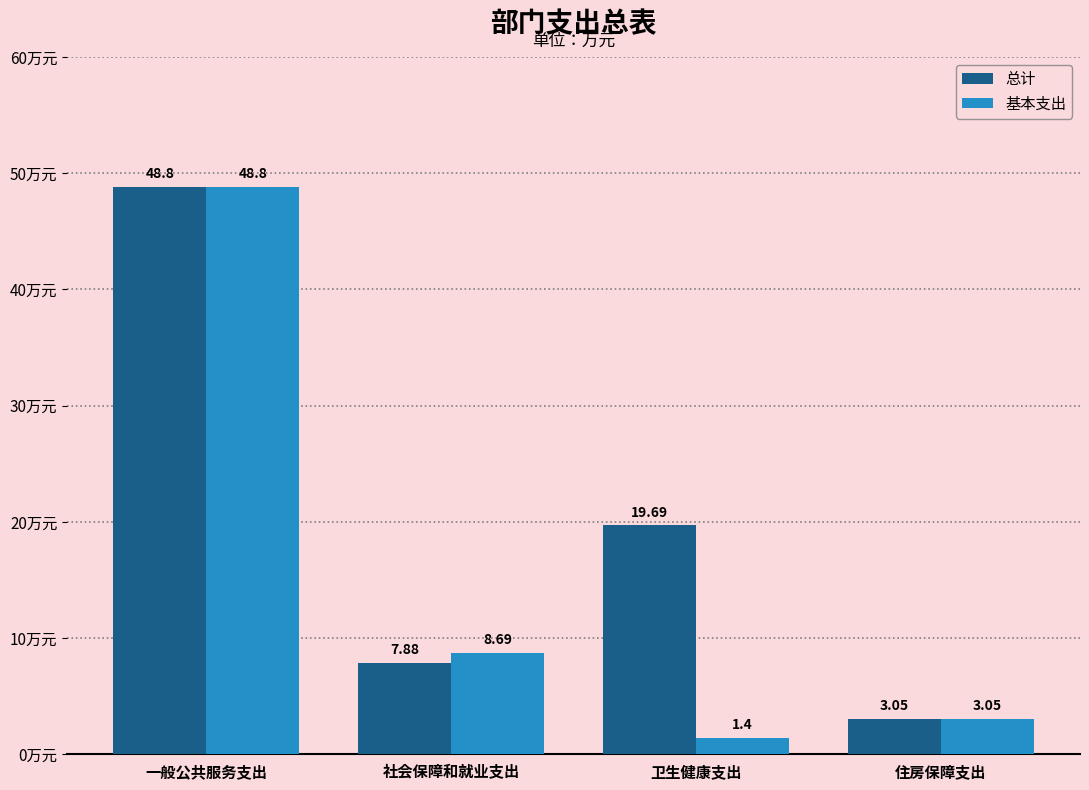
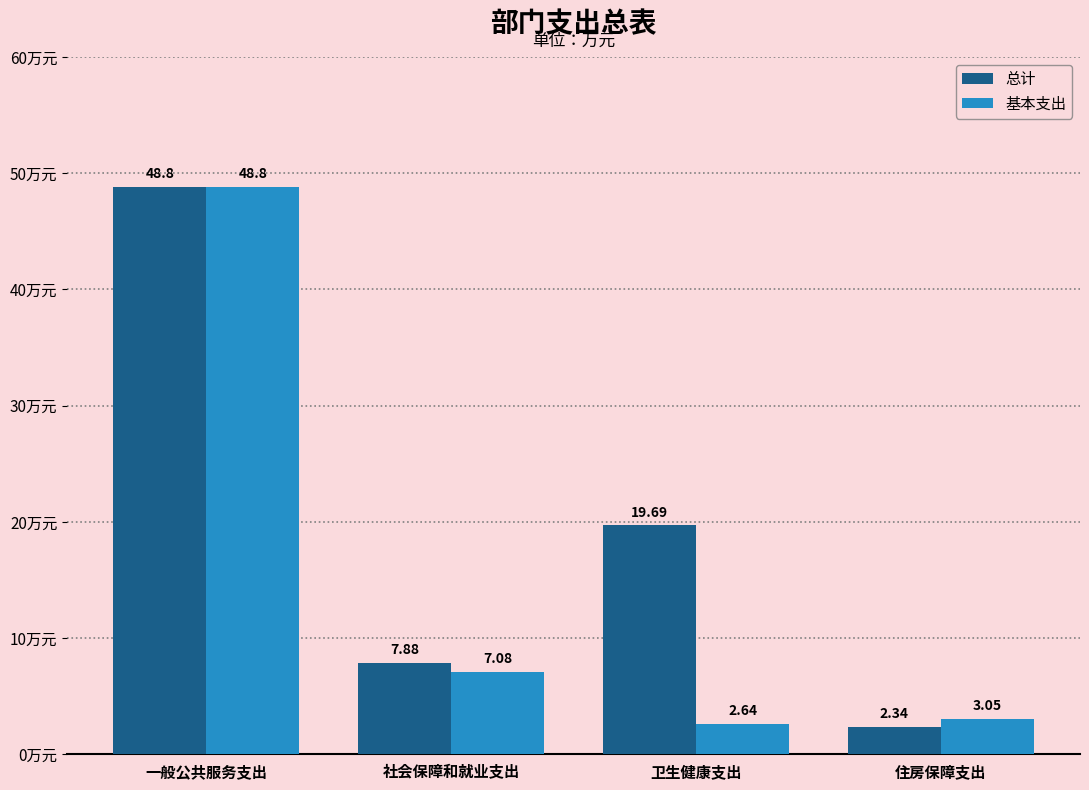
基本支出, 社会保障和就业支出: 8.69 -> 7.08
基本支出, 卫生健康支出: 1.4 -> 2.64
总计, 住房保障支出: 3.05 -> 2.34
